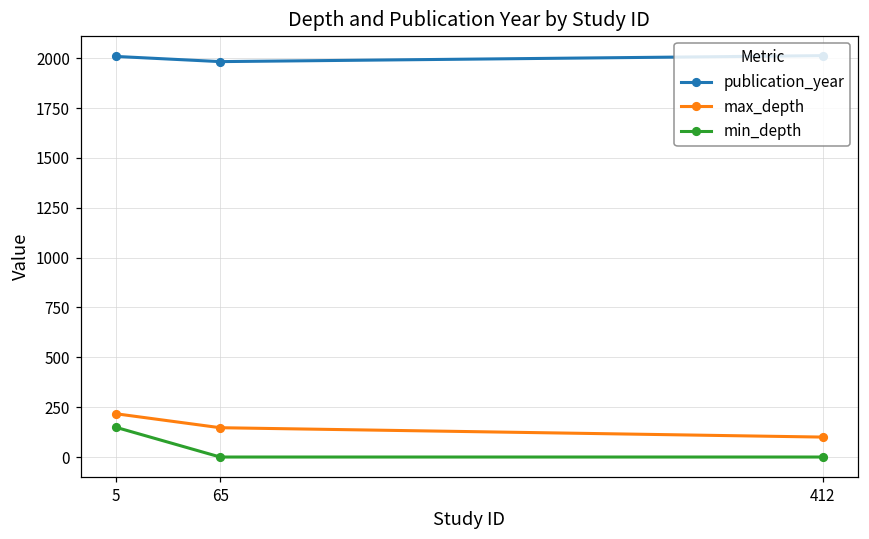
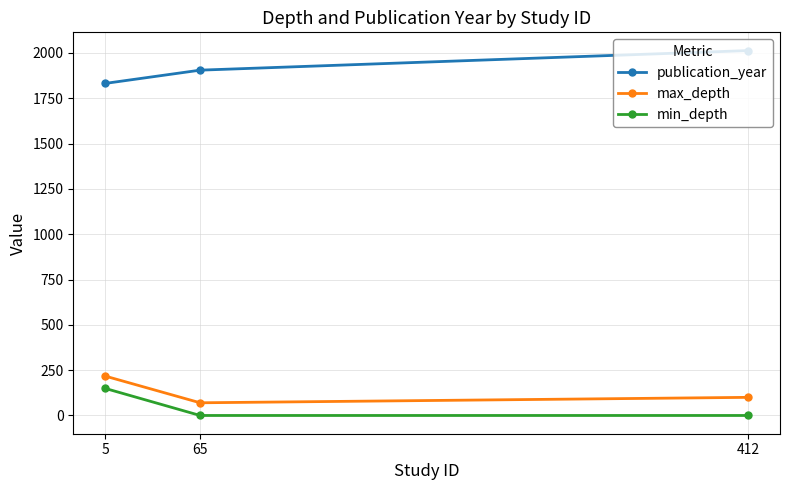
publication_year, 5: 2010 -> 1830
publication_year, 65: 1980 -> 1910
max_depth, 65: 150 -> 70
